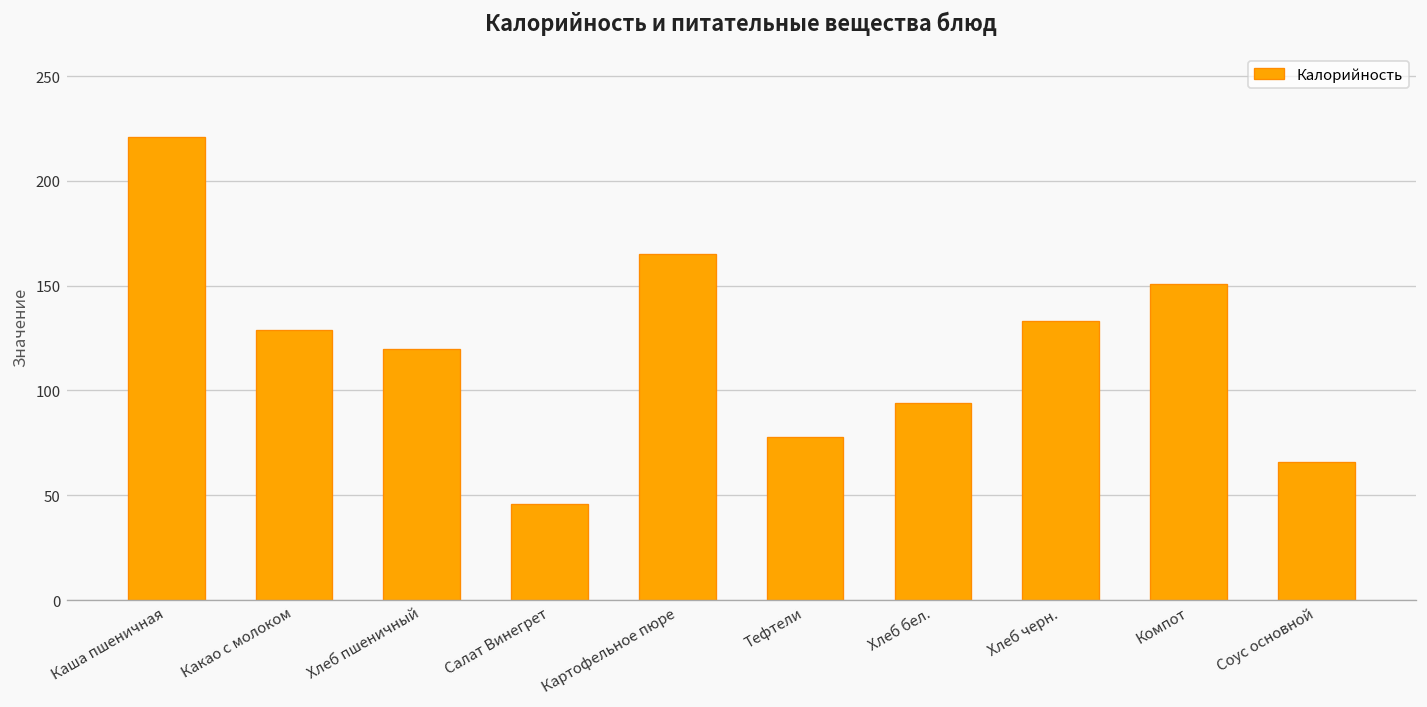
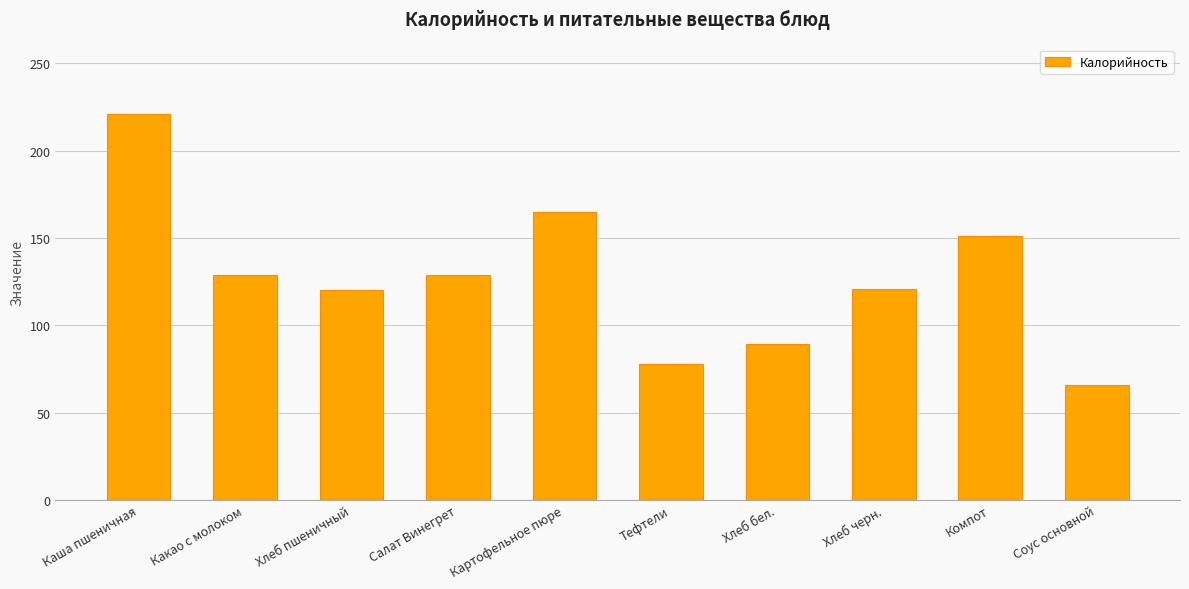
Салат Винегрет: 46 -> 129
Хлеб бел.: 94 -> 89
Хлеб черн.: 133 -> 121
